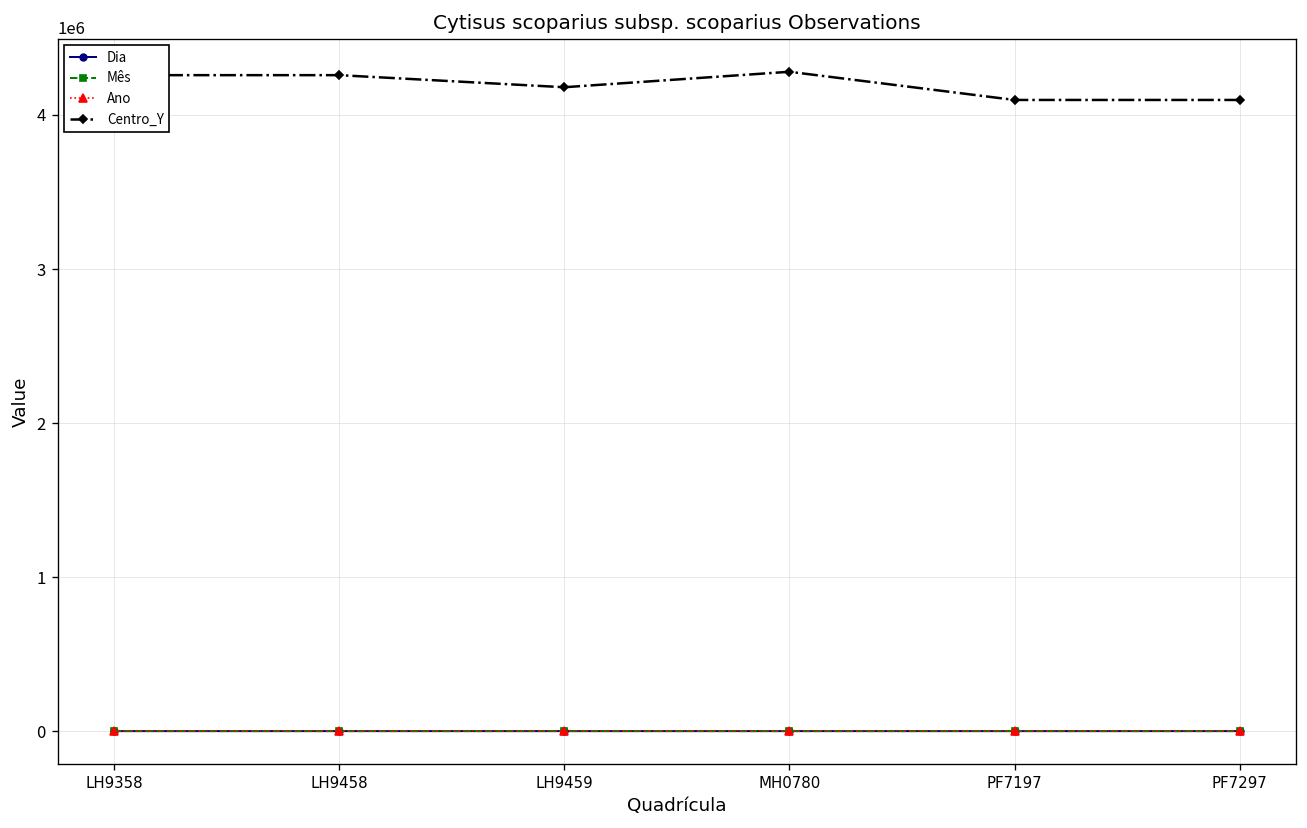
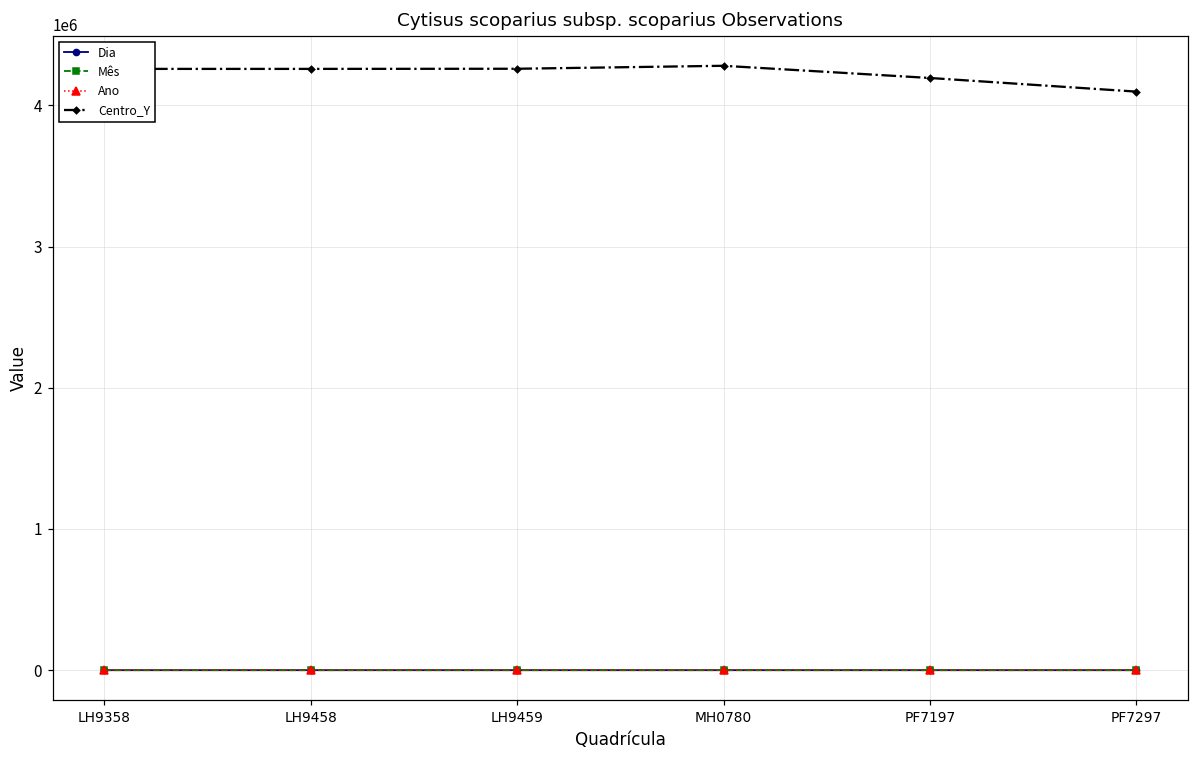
Centro_Y, LH9459: 4180000 -> 4260000
Centro_Y, PF7197: 4100000 -> 4190000
